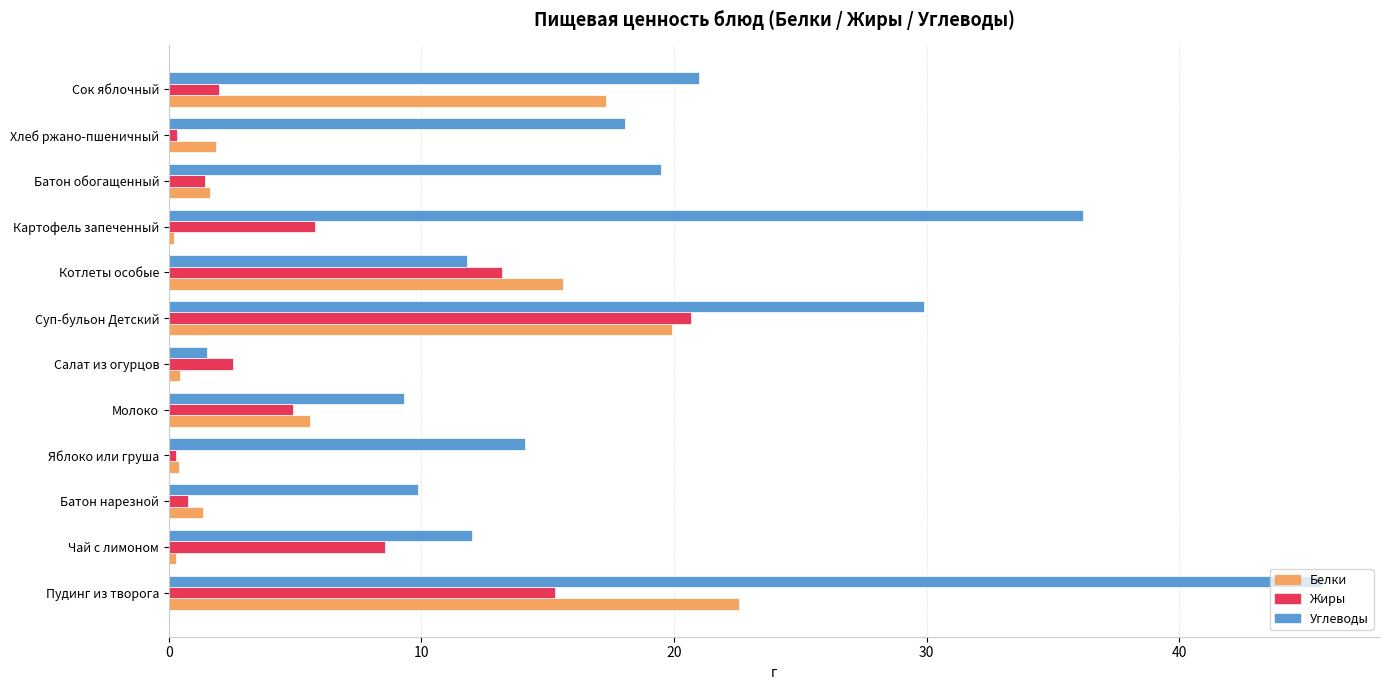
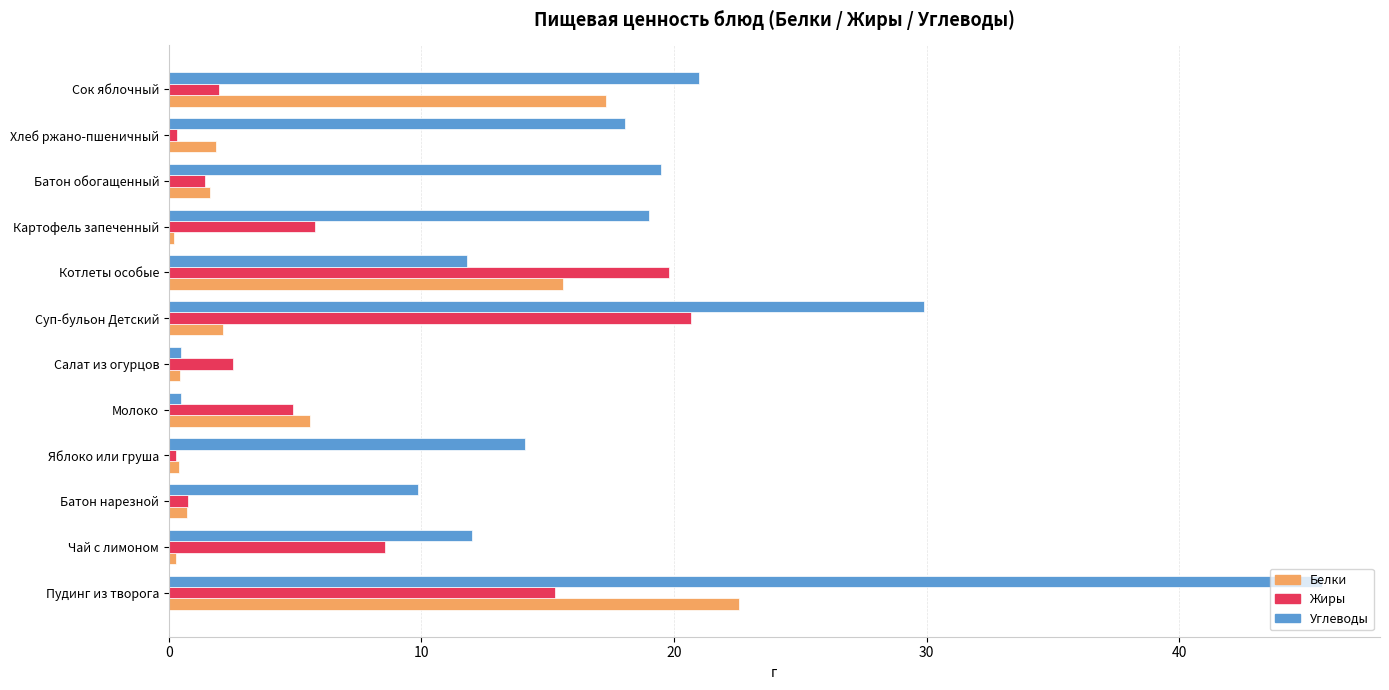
Углеводы, Картофель запеченный: 36.2 -> 19.0
Жиры, Котлеты особые: 13.2 -> 19.8
Белки, Суп-бульон Детский: 19.9 -> 2.2
Углеводы, Салат из огурцов: 1.5 -> 0.5
Углеводы, Молоко: 9.3 -> 0.5
Белки, Батон нарезной: 1.4 -> 0.7
